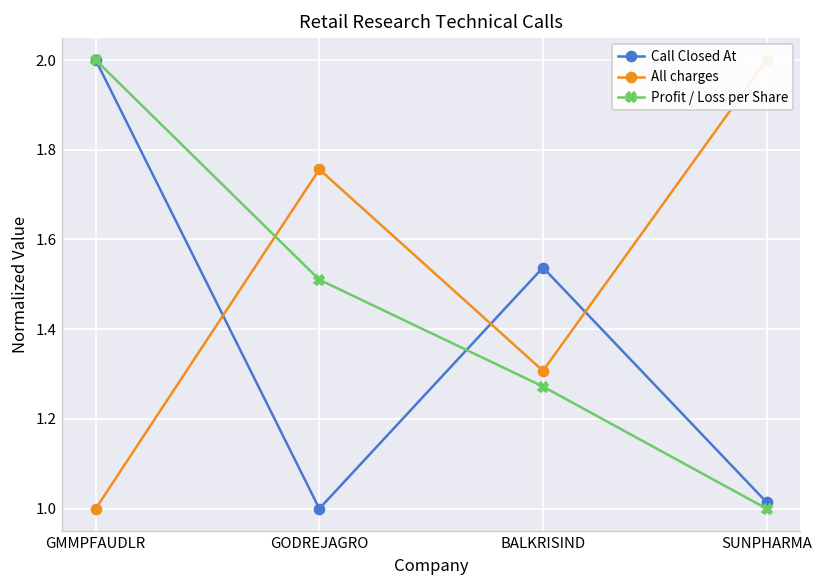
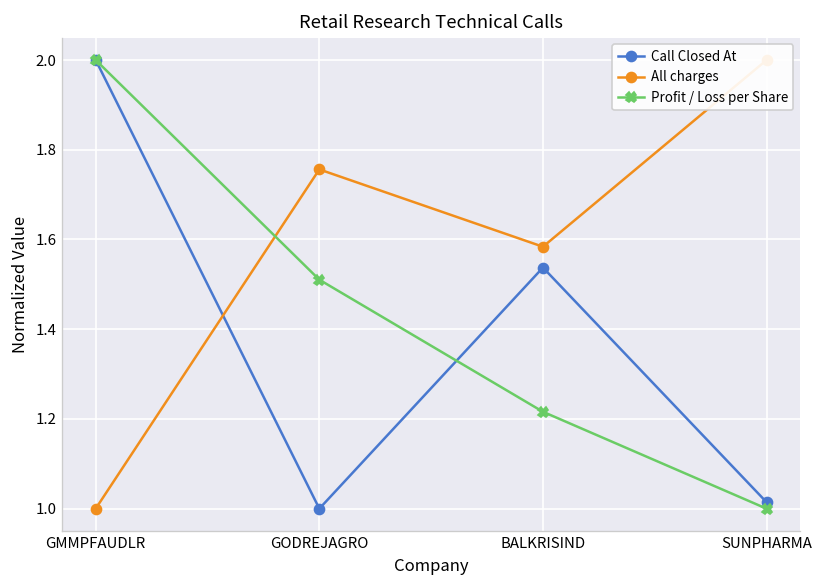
All charges, BALKRISIND: 1.31 -> 1.58
Profit / Loss per Share, BALKRISIND: 1.27 -> 1.22
